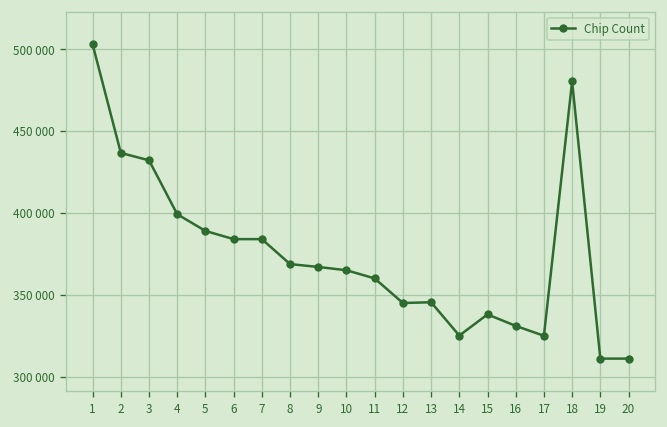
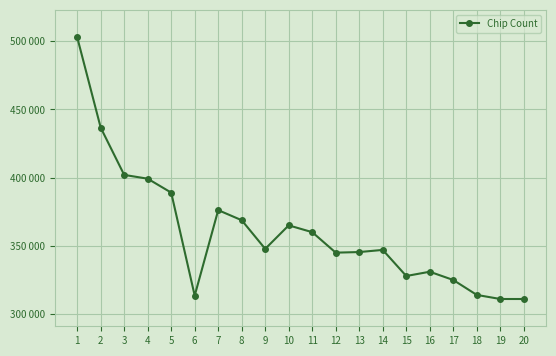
3: 432000 -> 402000
6: 384000 -> 313000
7: 384000 -> 376000
9: 367000 -> 348000
14: 325000 -> 347000
15: 338000 -> 328000
18: 480000 -> 314000
